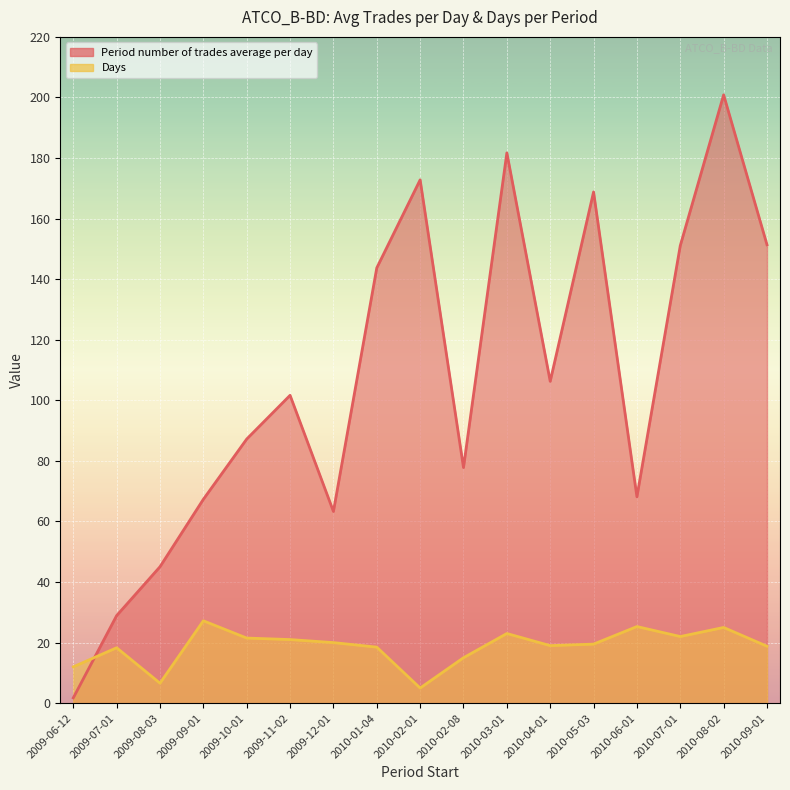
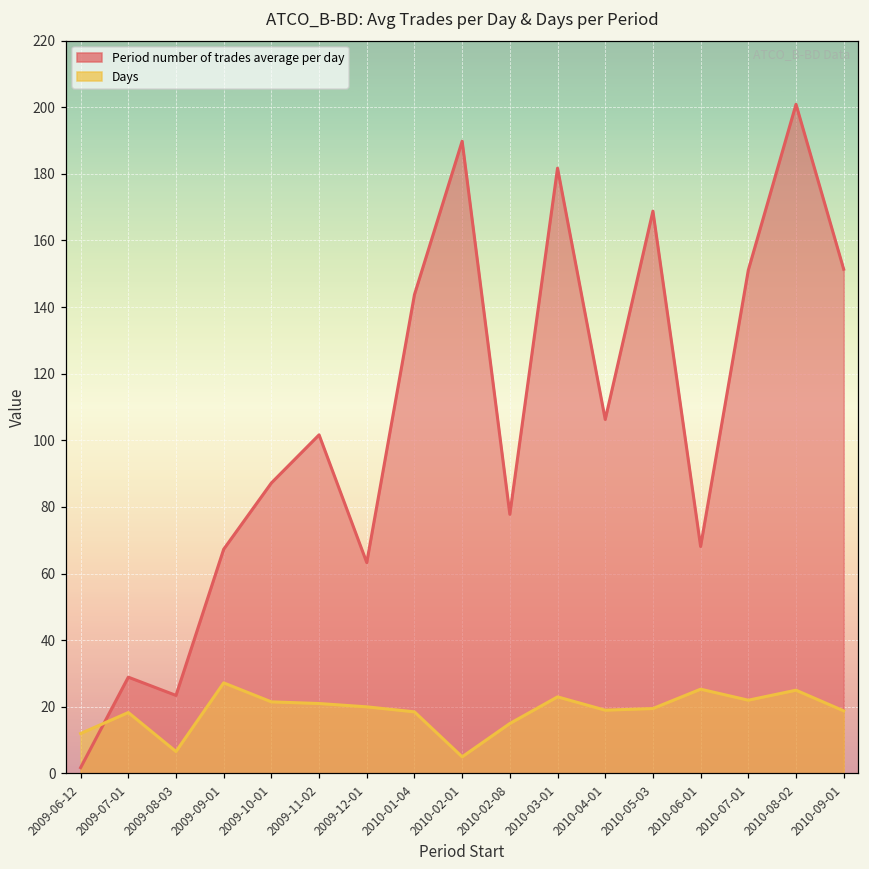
Period number of trades average per day, 2009-08-03: 45 -> 23
Period number of trades average per day, 2010-02-01: 173 -> 190
